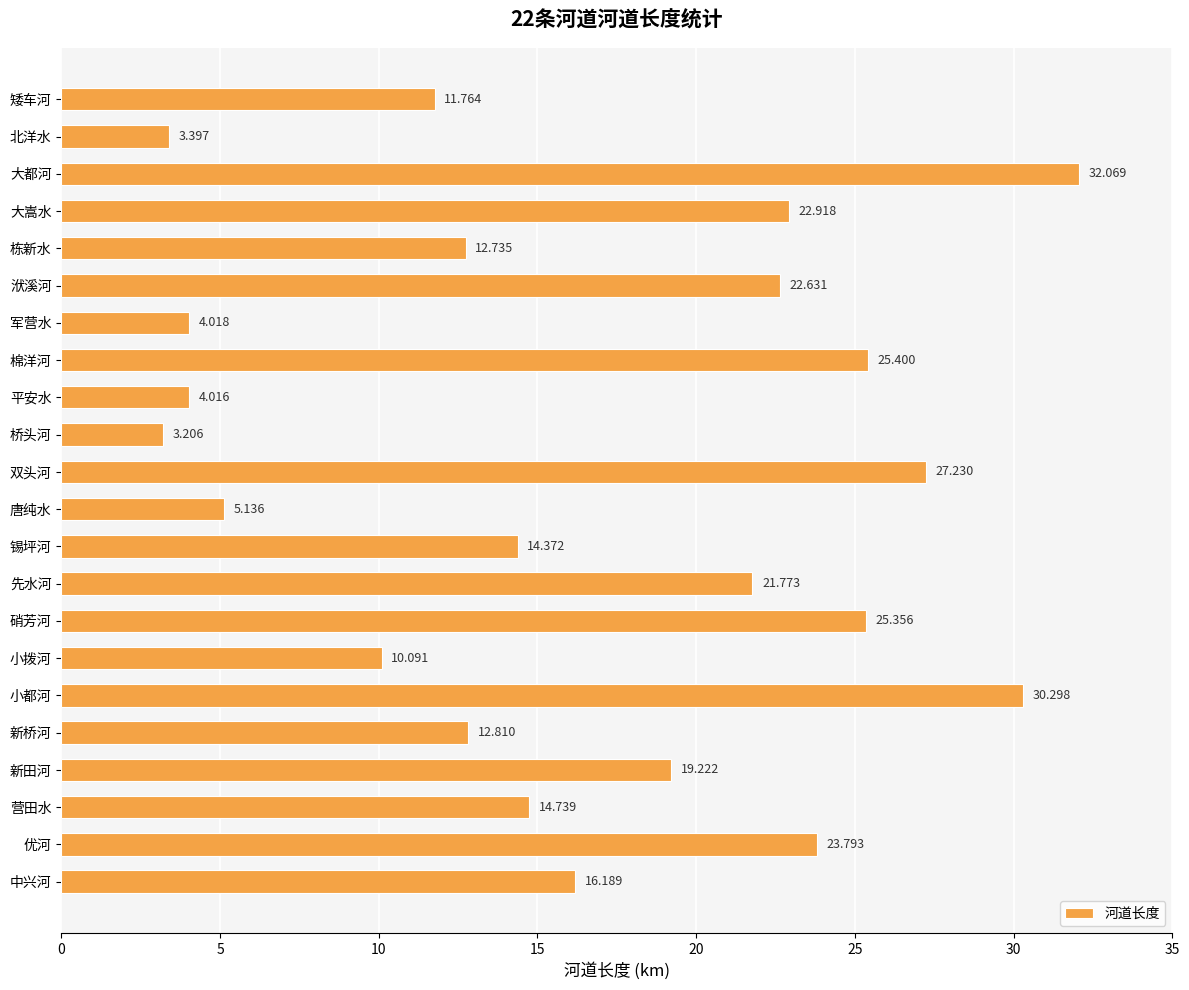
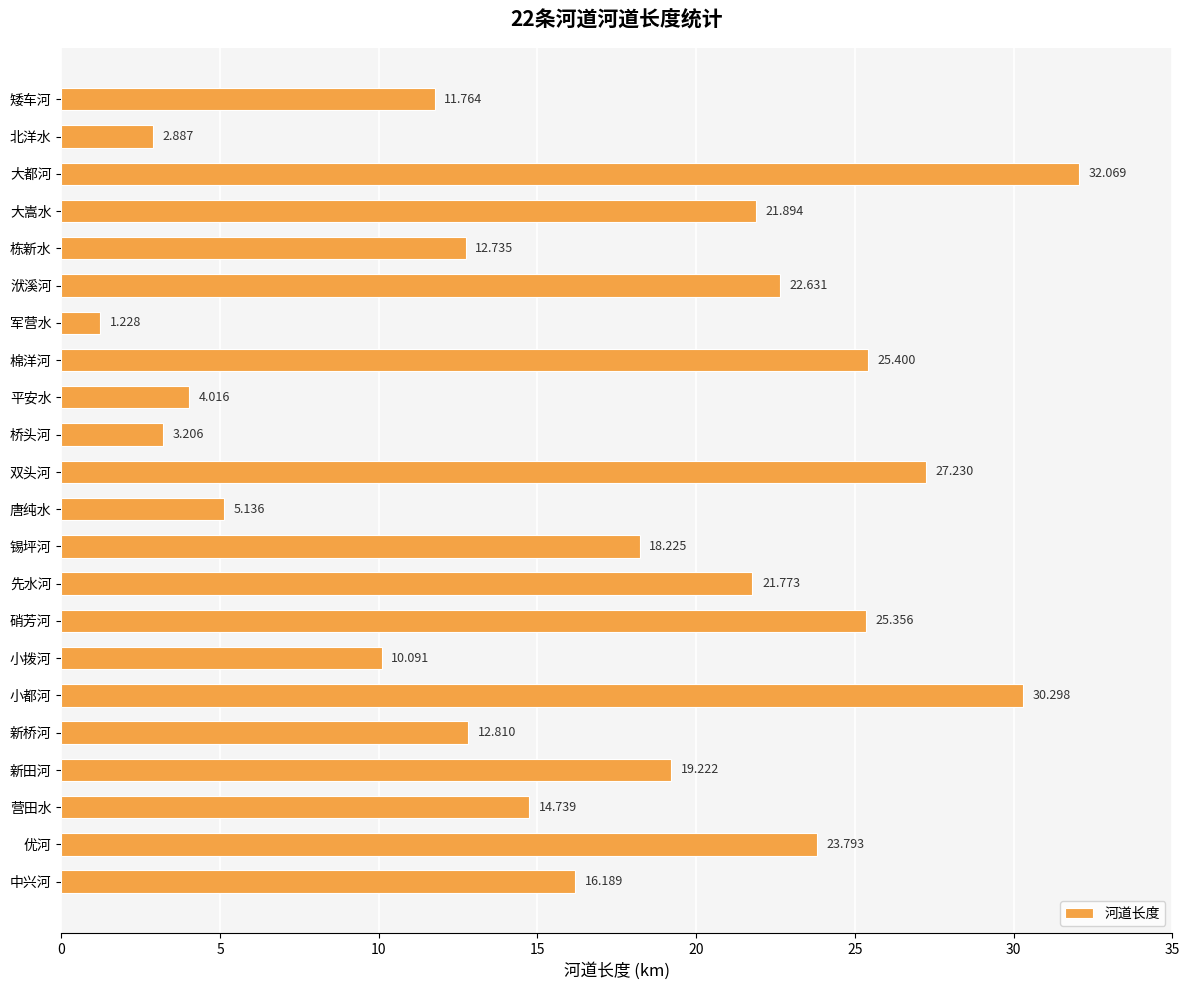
北洋水: 3.397 -> 2.887
大嵩水: 22.918 -> 21.894
军营水: 4.018 -> 1.228
锡坪河: 14.372 -> 18.225
